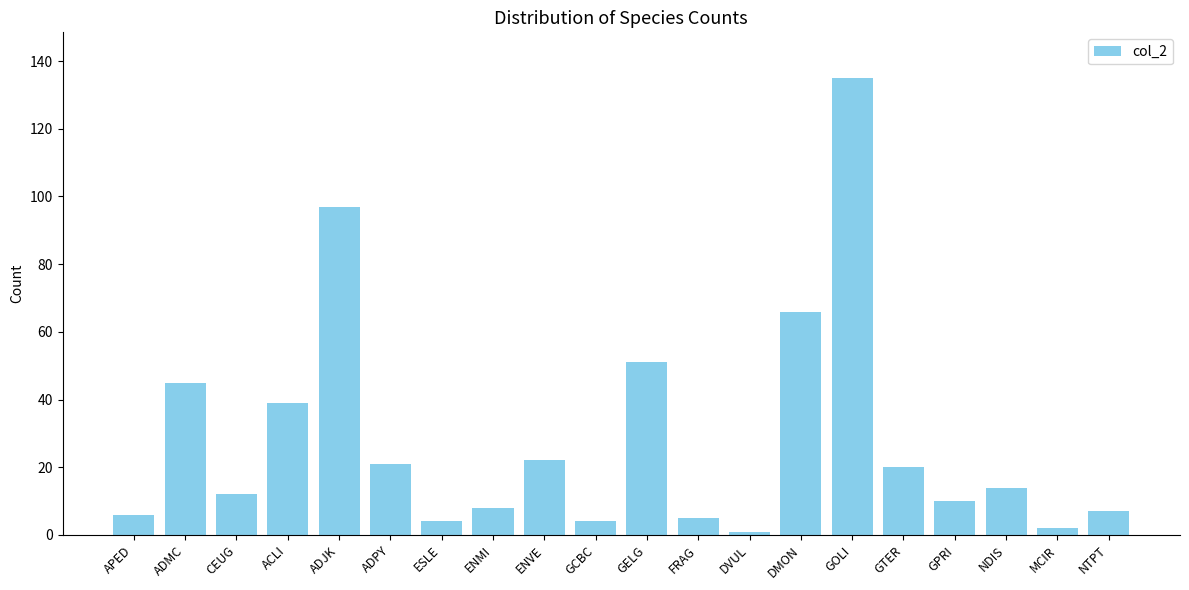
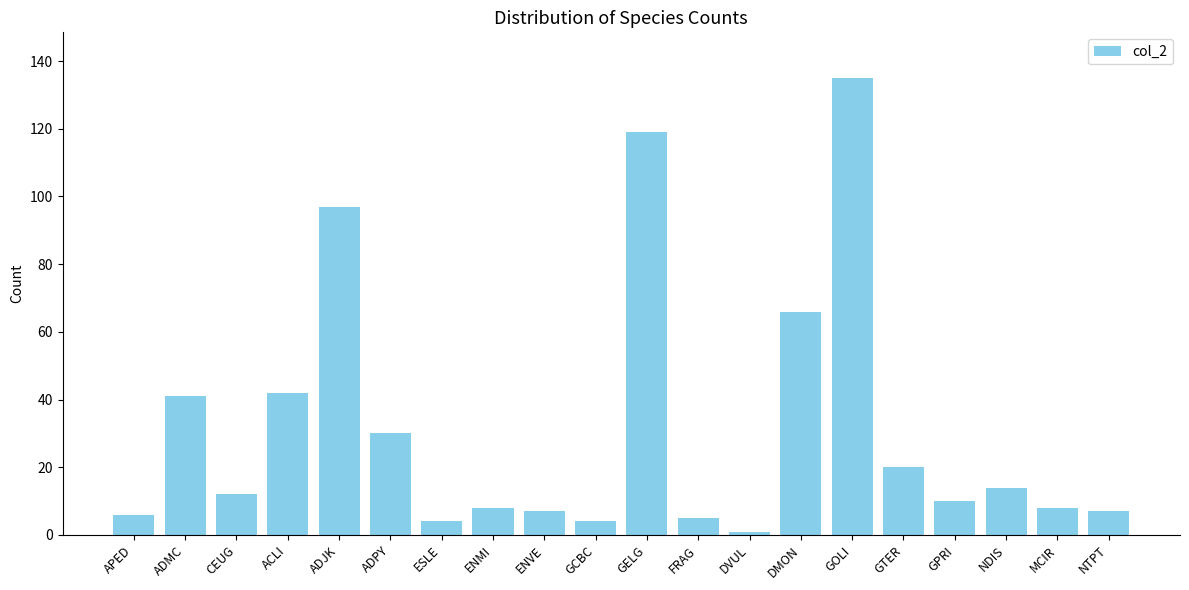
ADMC: 45 -> 41
ACLI: 39 -> 42
ADPY: 21 -> 30
ENVE: 22 -> 7
GELG: 51 -> 119
MCIR: 2 -> 8
